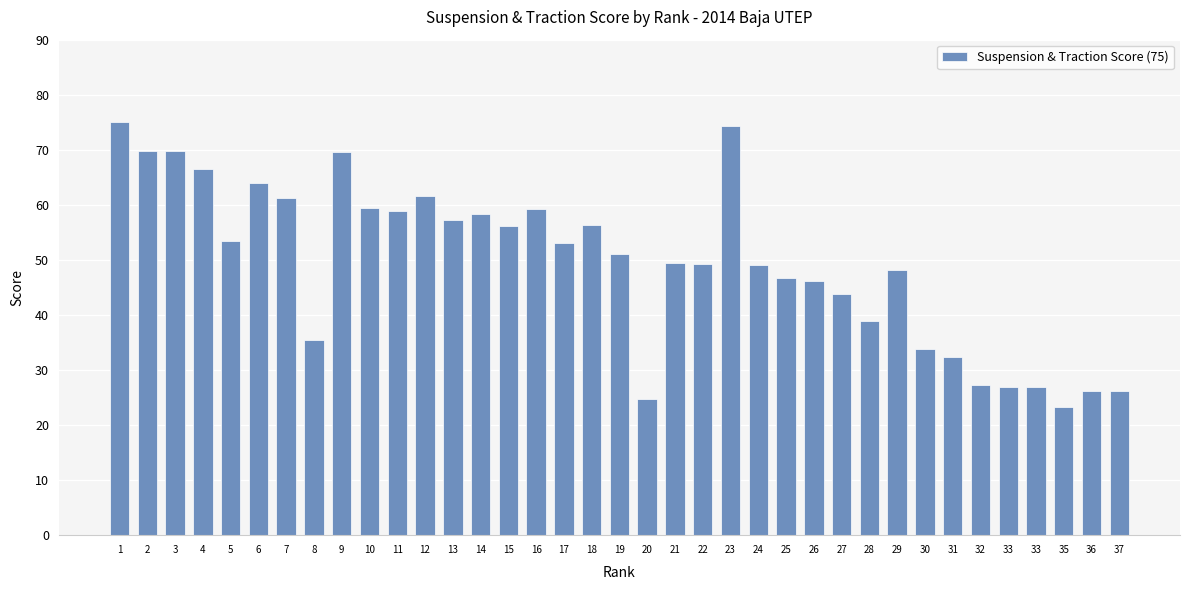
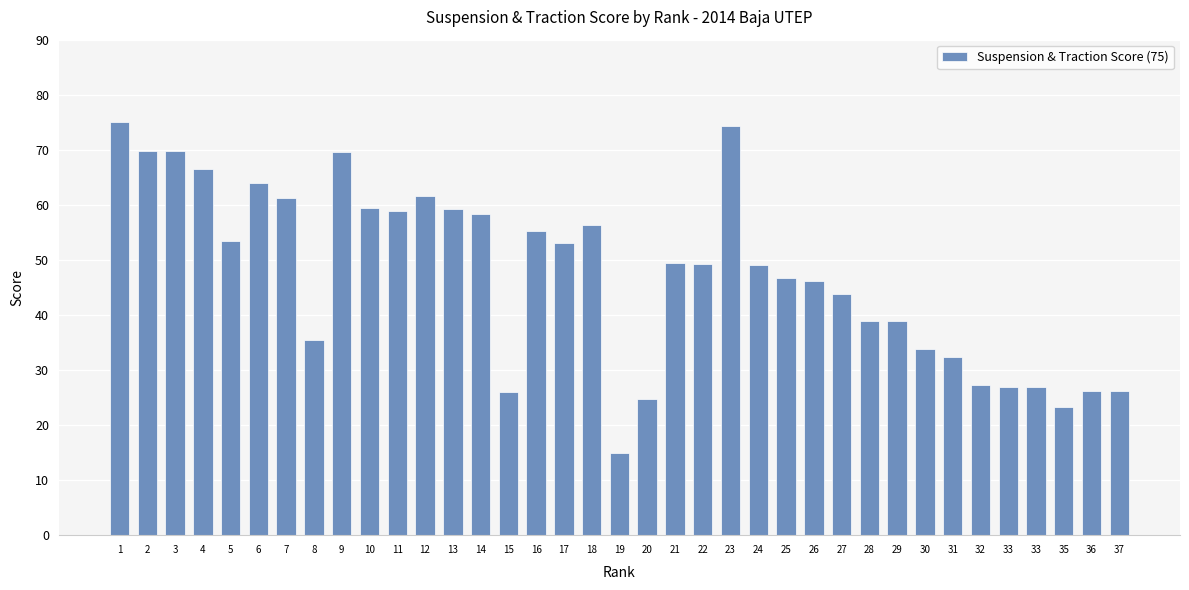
13: 57 -> 59
15: 56 -> 26
16: 59 -> 55
19: 51 -> 15
29: 48 -> 39
